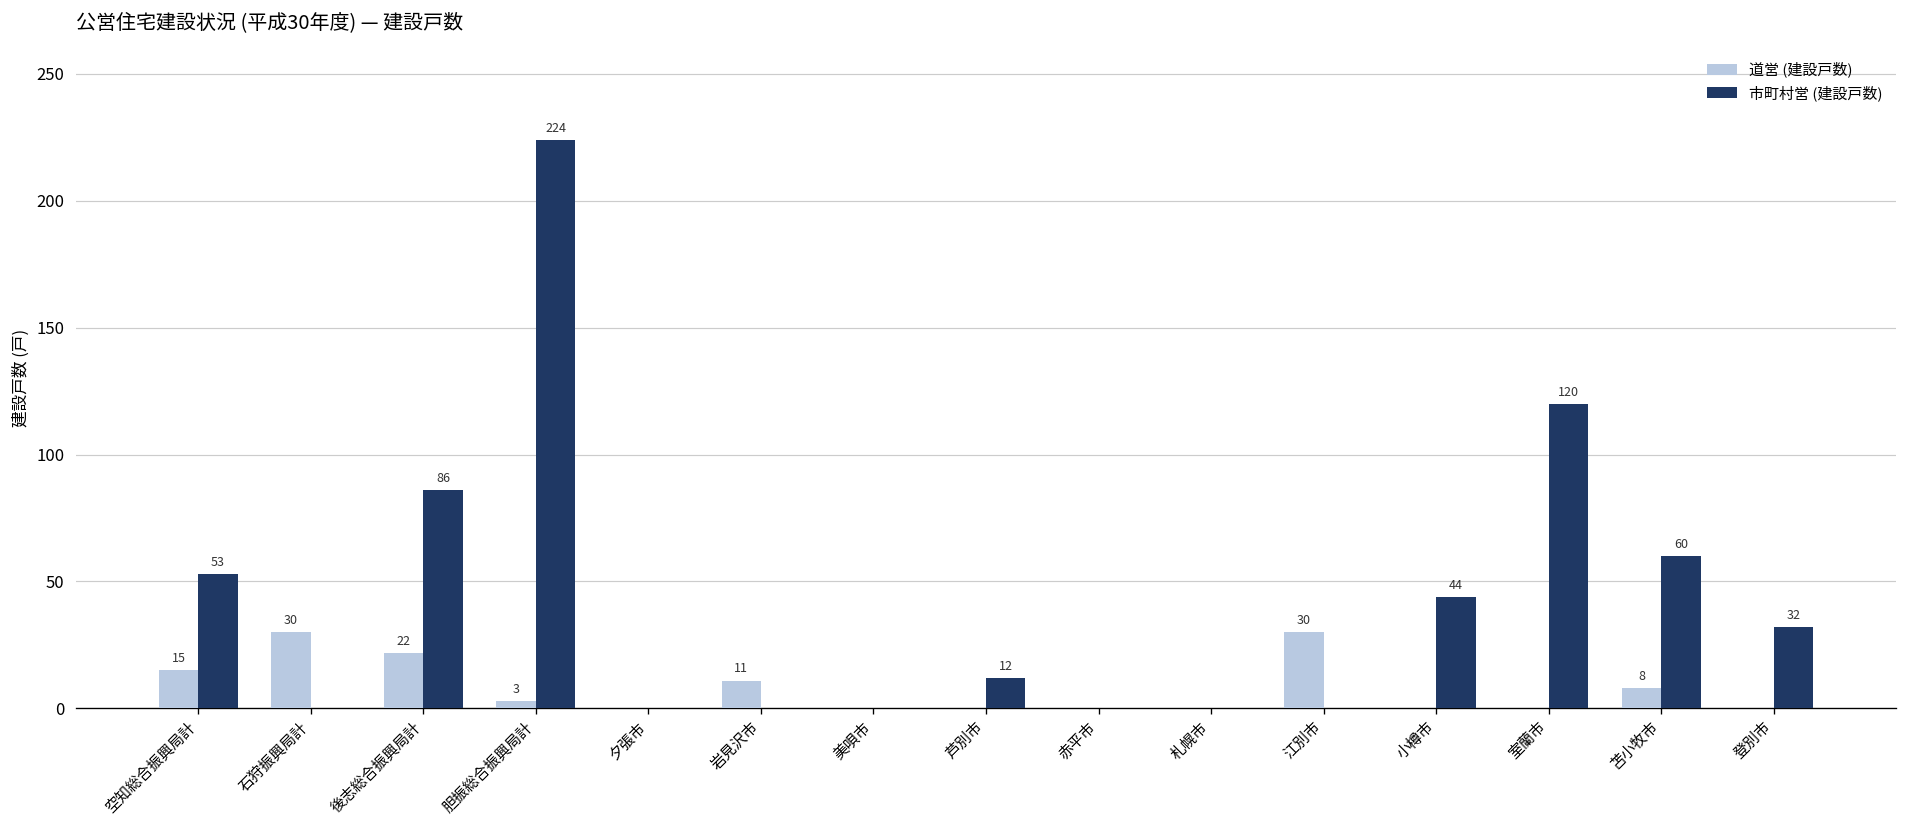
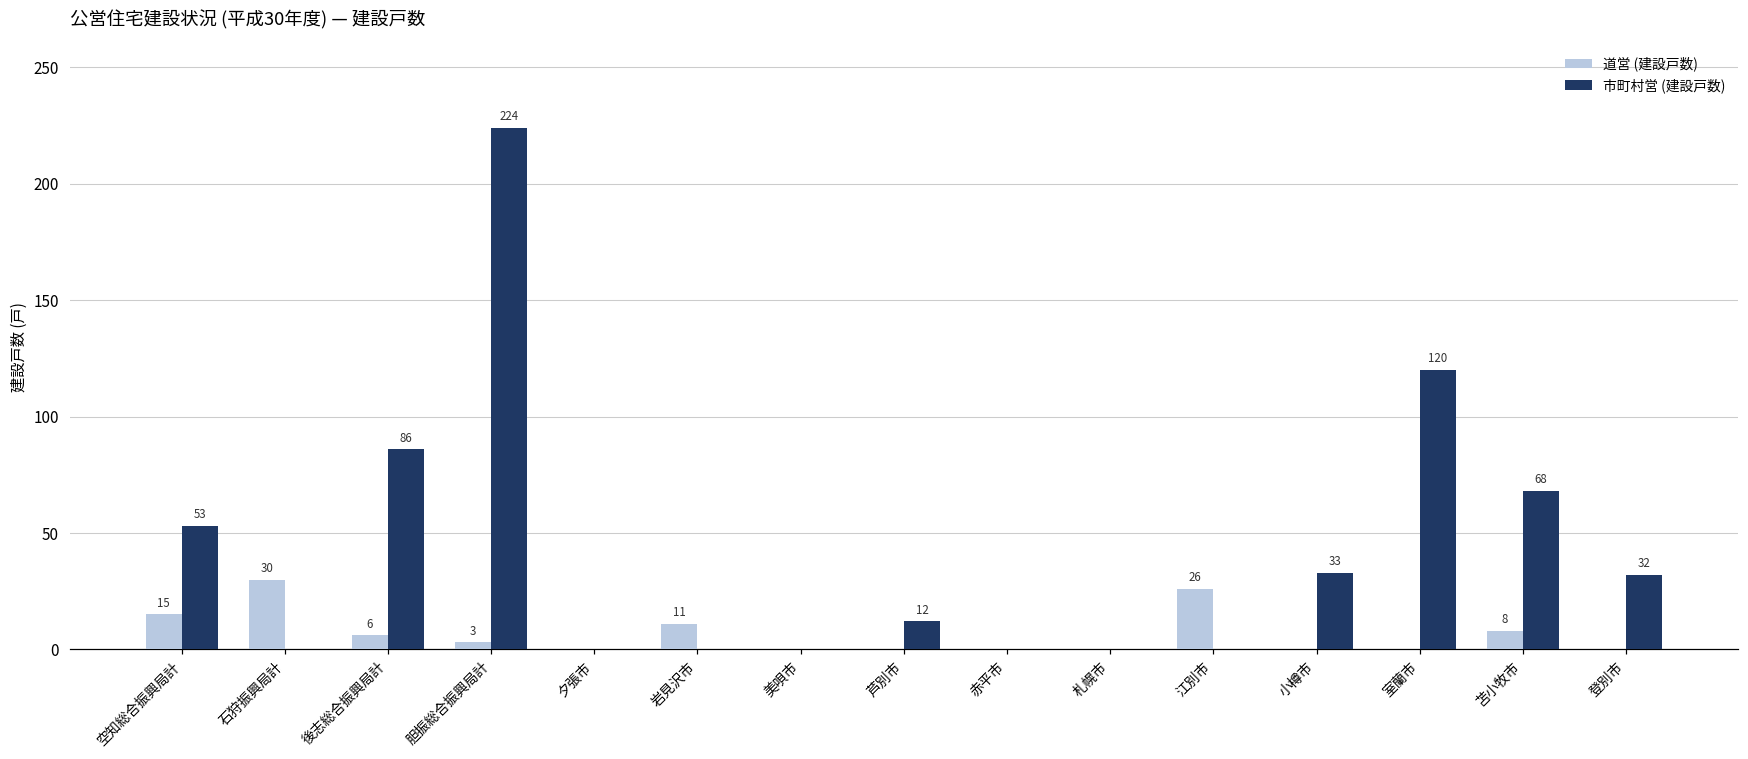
道営 (建設戸数), 後志総合振興局計: 22 -> 6
道営 (建設戸数), 江別市: 30 -> 26
市町村営 (建設戸数), 小樽市: 44 -> 33
市町村営 (建設戸数), 苫小牧市: 60 -> 68
